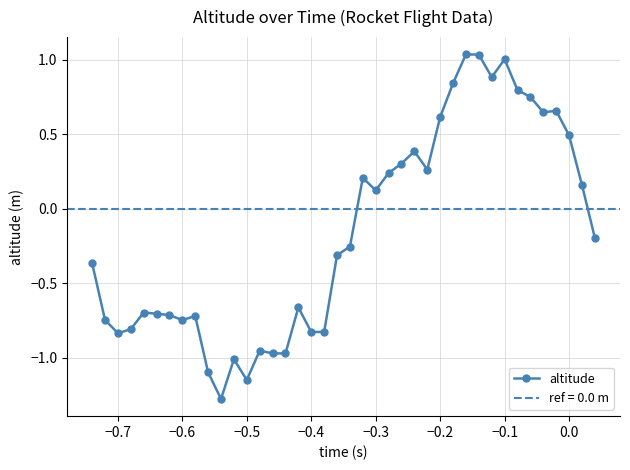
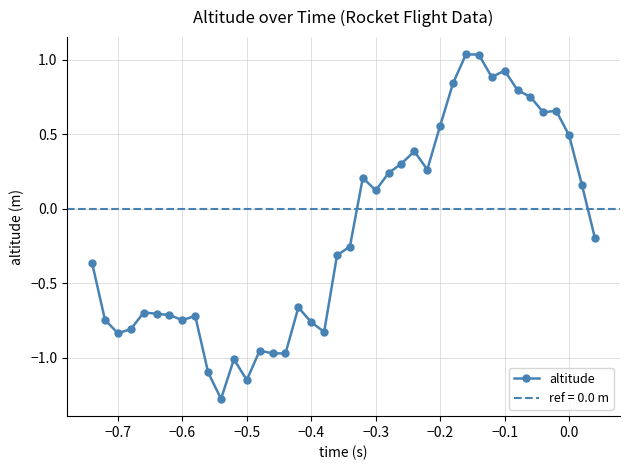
−0.4: -0.83 -> -0.76
−0.2: 0.62 -> 0.56
−0.1: 1.00 -> 0.93
